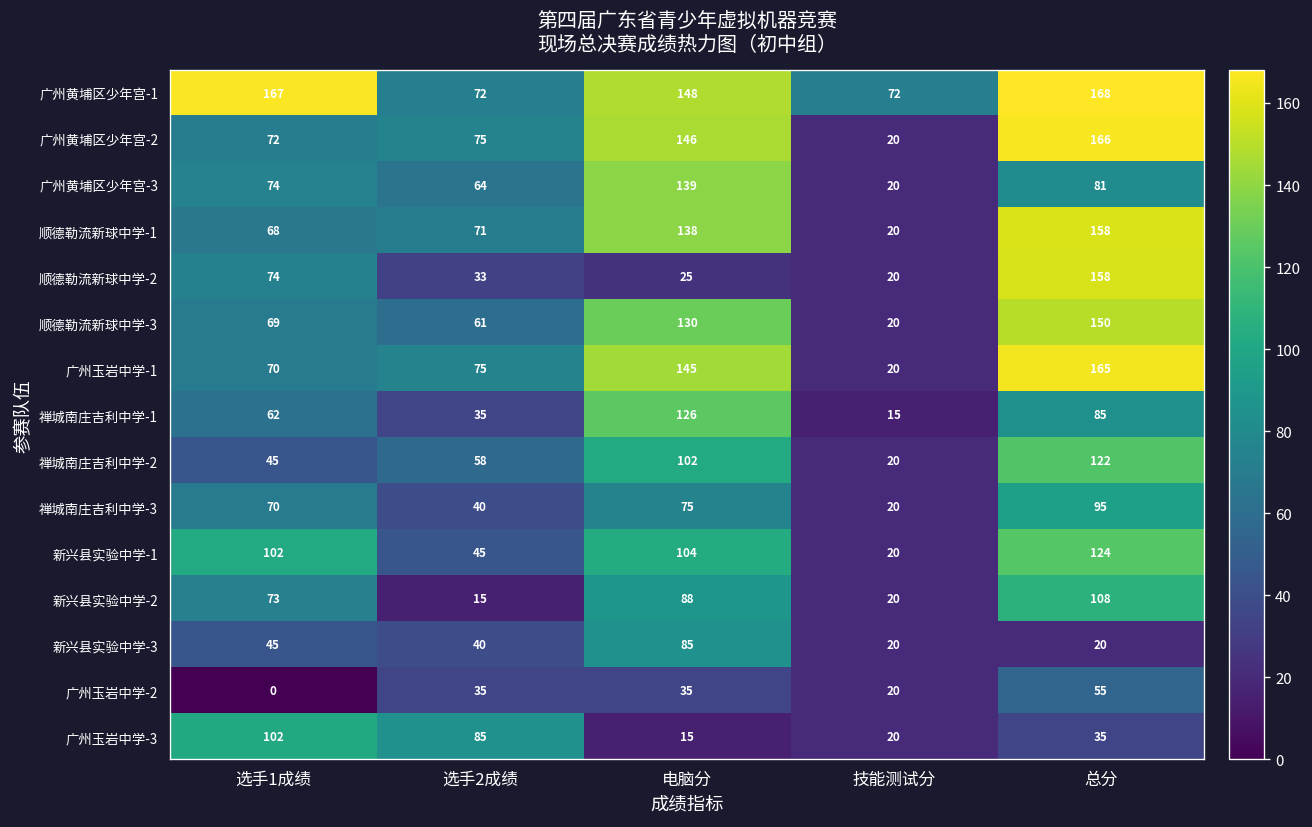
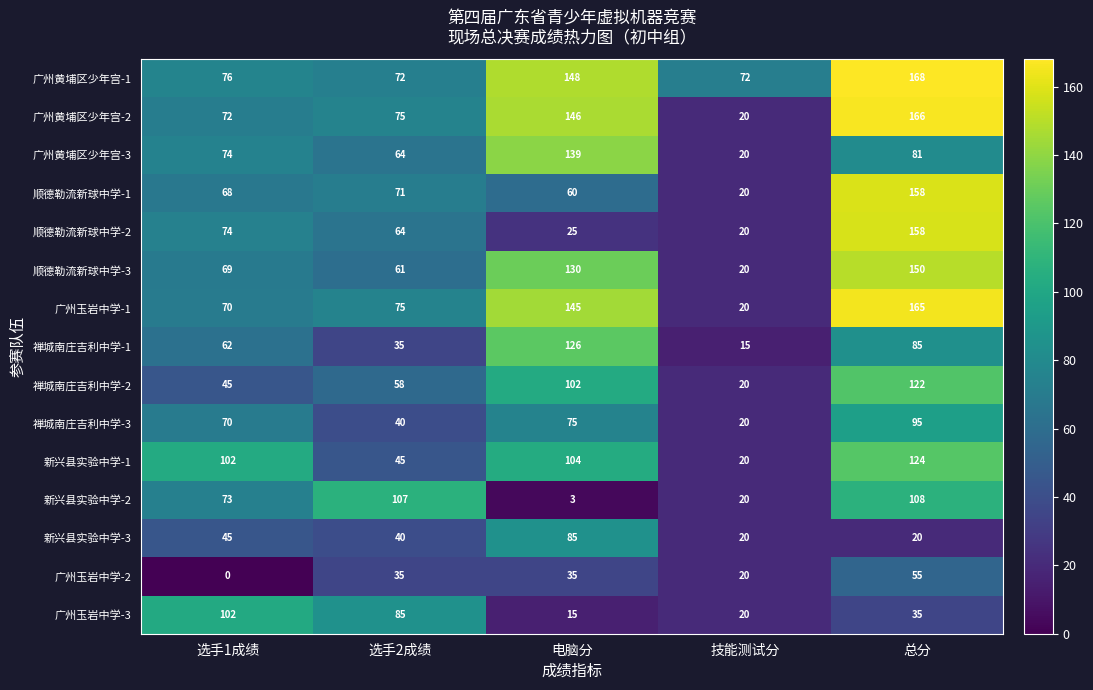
广州黄埔区少年宫-1, 选手1成绩: 167 -> 76
顺德勒流新球中学-1, 电脑分: 138 -> 60
顺德勒流新球中学-2, 选手2成绩: 33 -> 64
新兴县实验中学-2, 选手2成绩: 15 -> 107
新兴县实验中学-2, 电脑分: 88 -> 3
